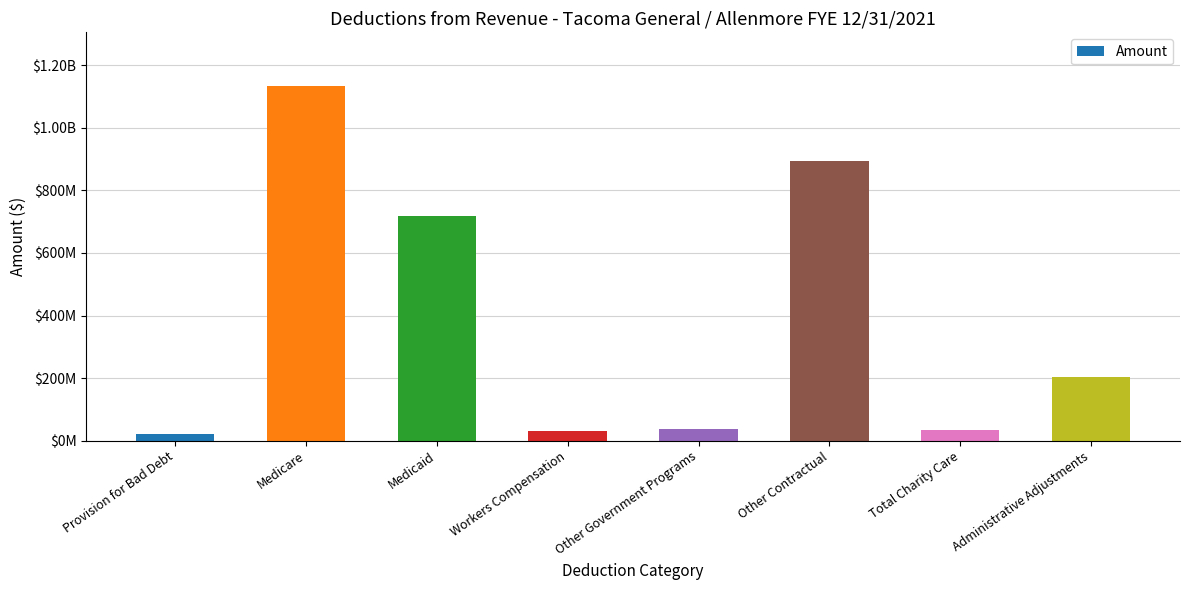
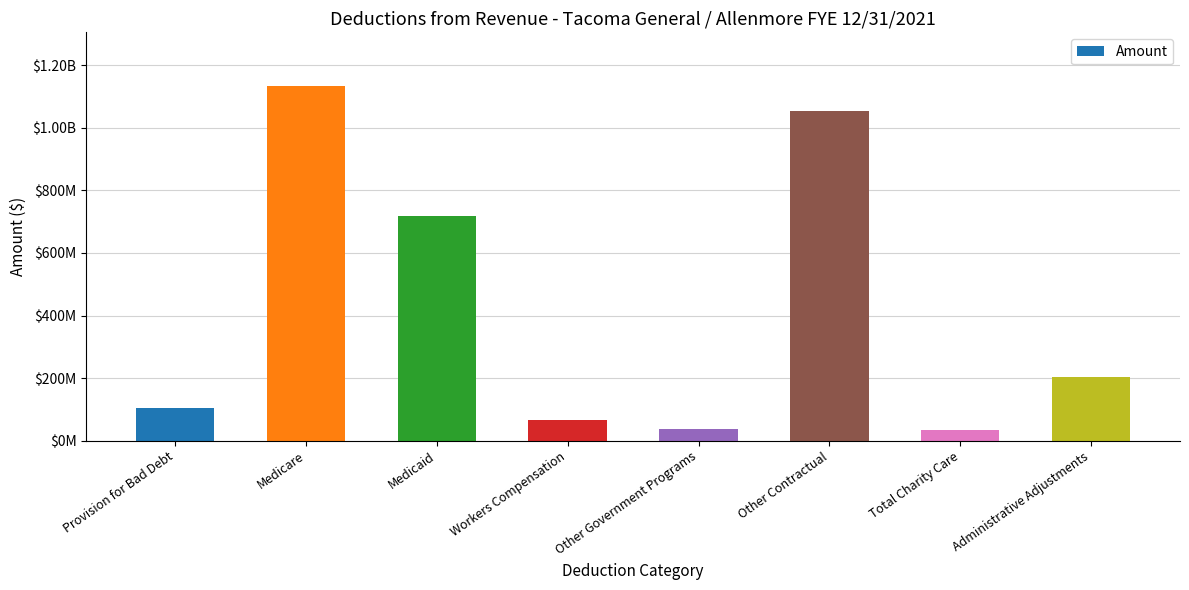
Provision for Bad Debt: $20000000 -> $100000000
Workers Compensation: $30000000 -> $70000000
Other Contractual: $890000000 -> $1050000000
